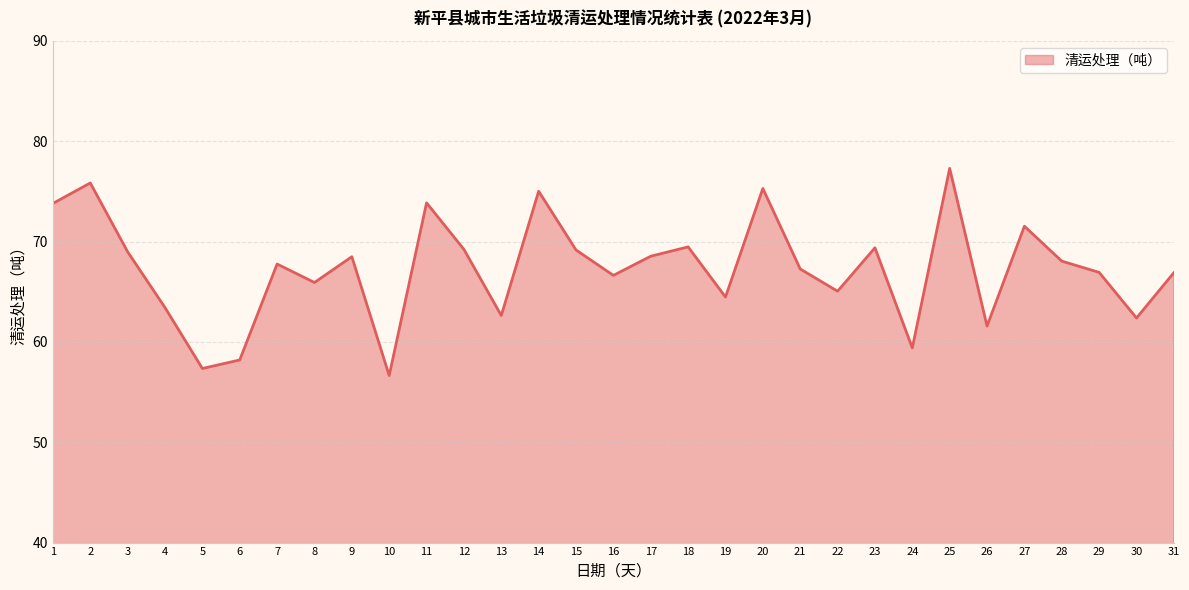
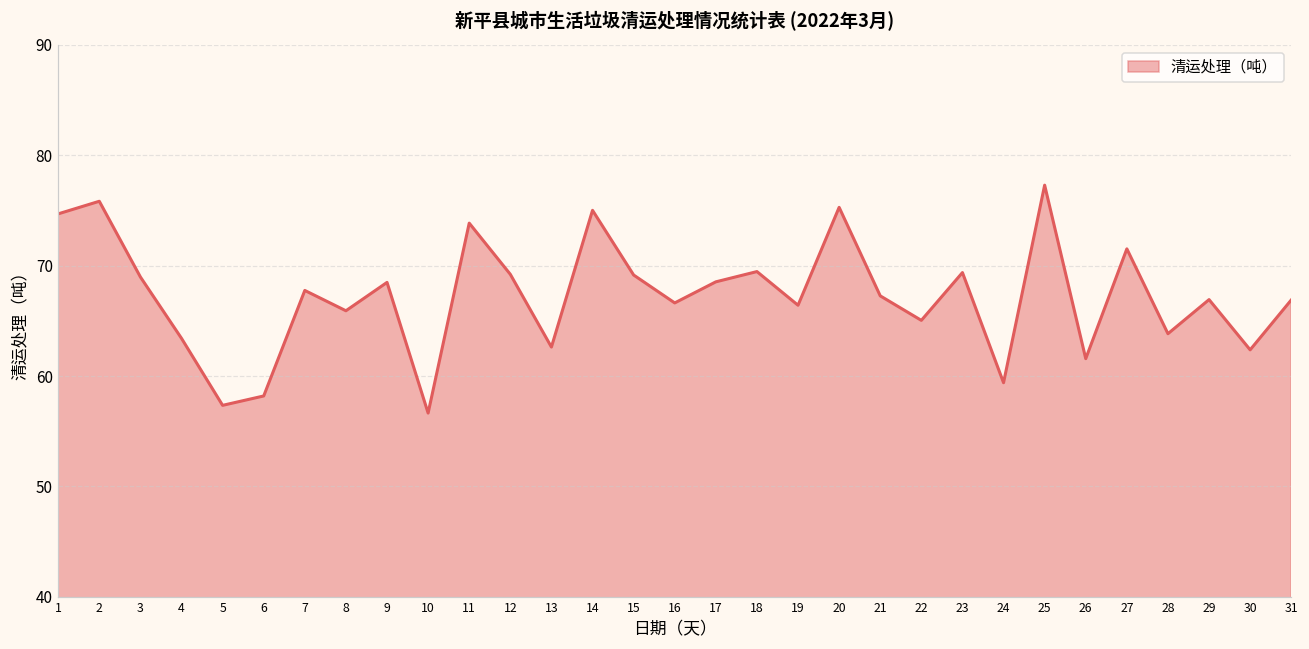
1: 73.8 -> 74.7
19: 64.5 -> 66.4
28: 68.1 -> 63.8
